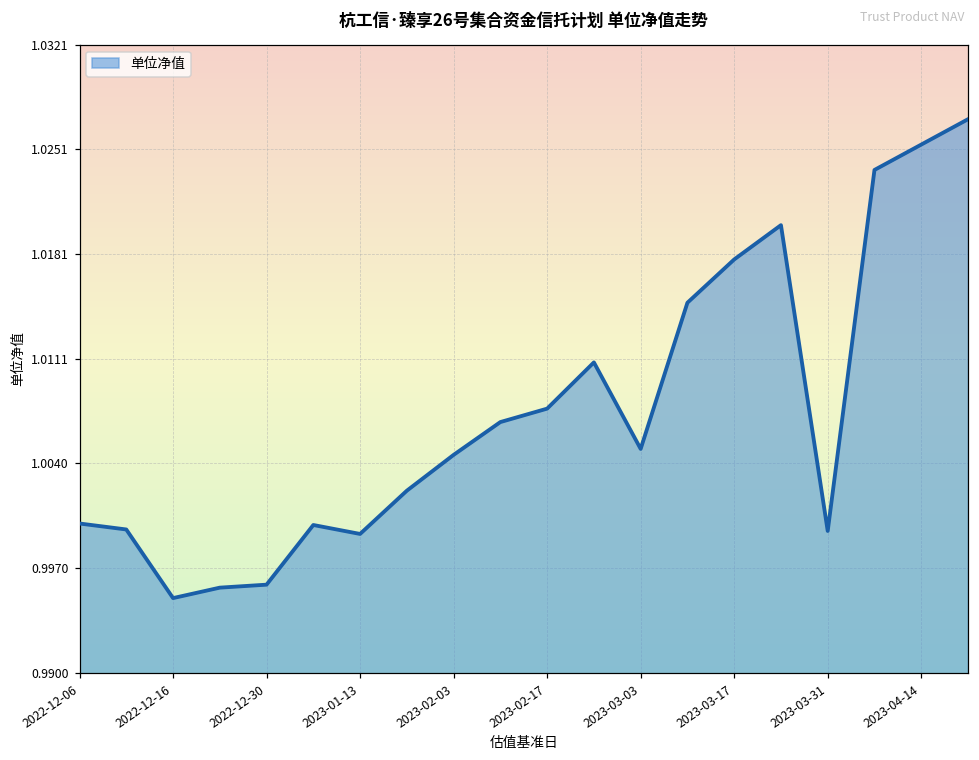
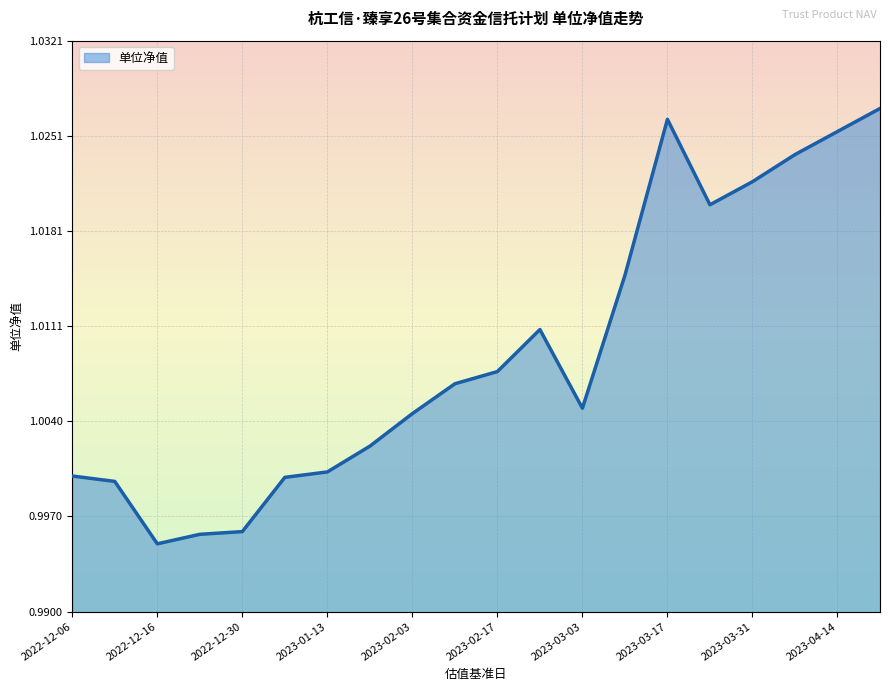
2023-01-13: 0.9993 -> 1.0003
2023-03-17: 1.0177 -> 1.0263
2023-03-31: 0.9995 -> 1.0217
